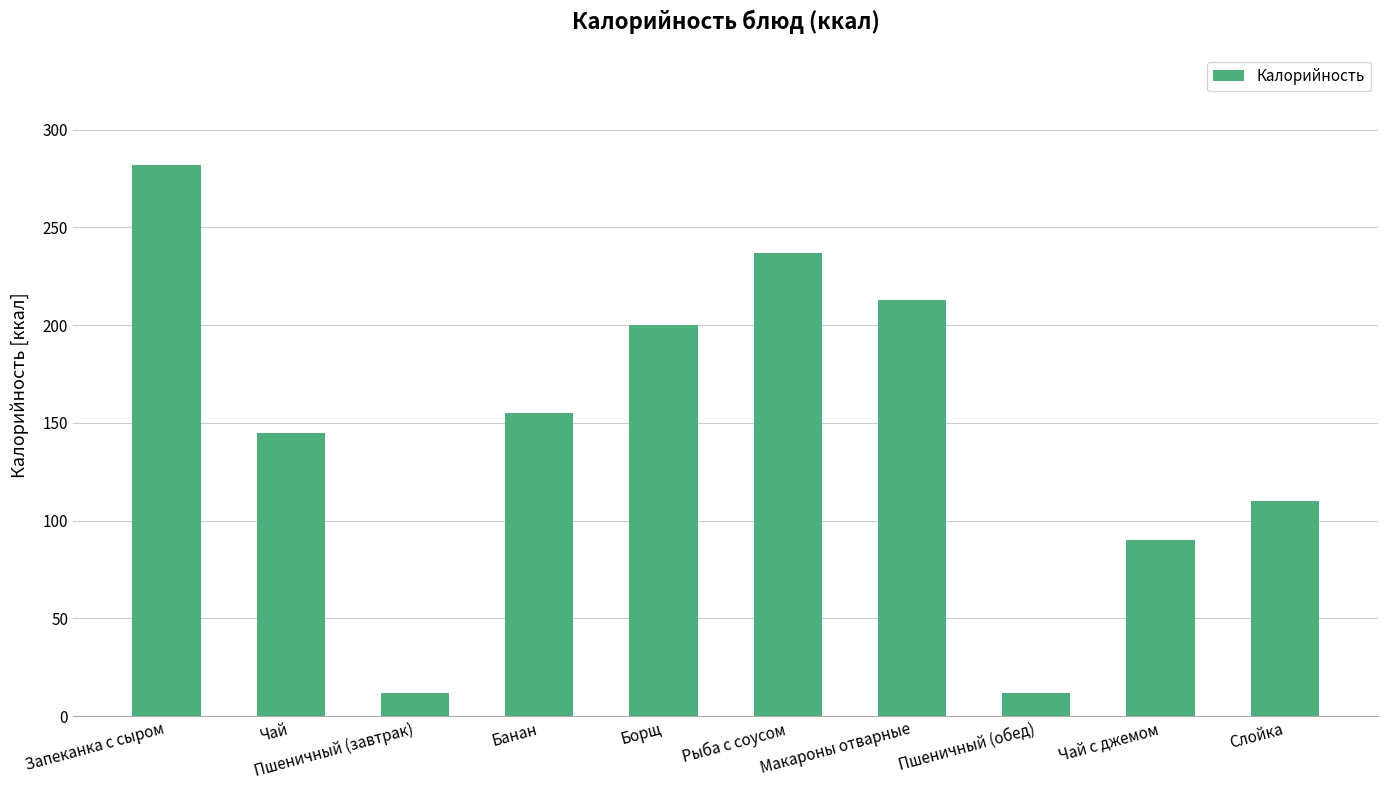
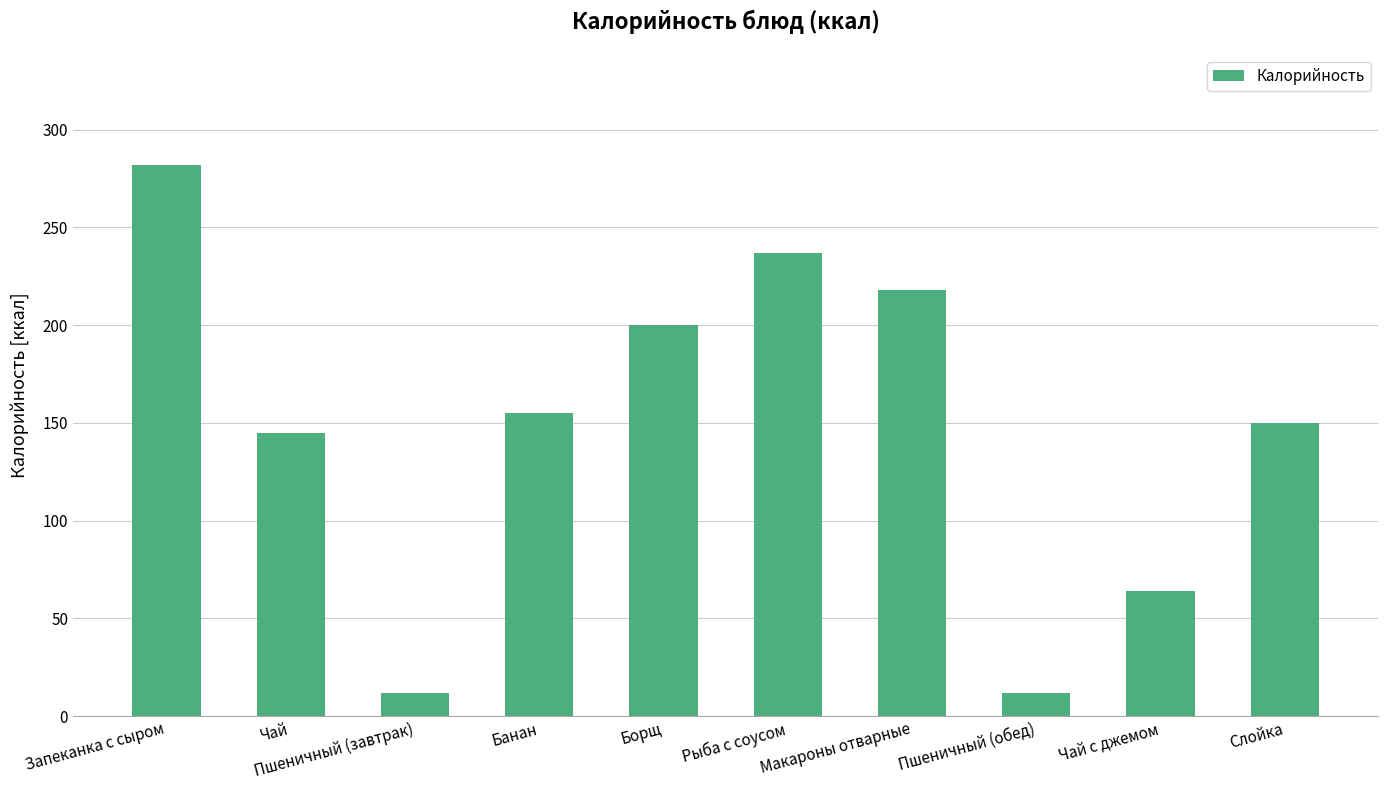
Макароны отварные: 213 -> 218
Чай с джемом: 90 -> 64
Слойка: 110 -> 150
